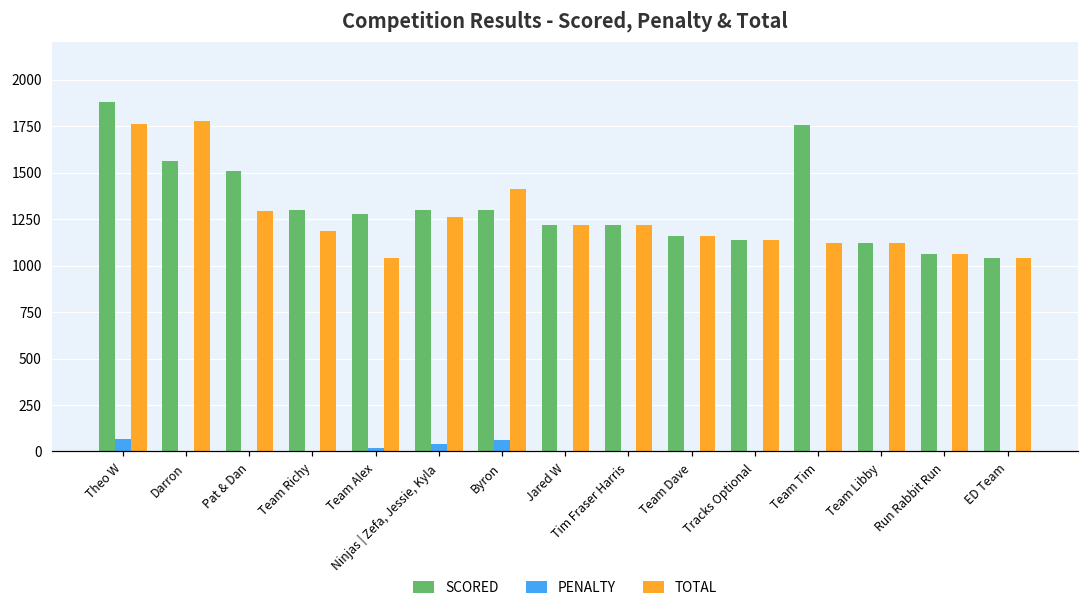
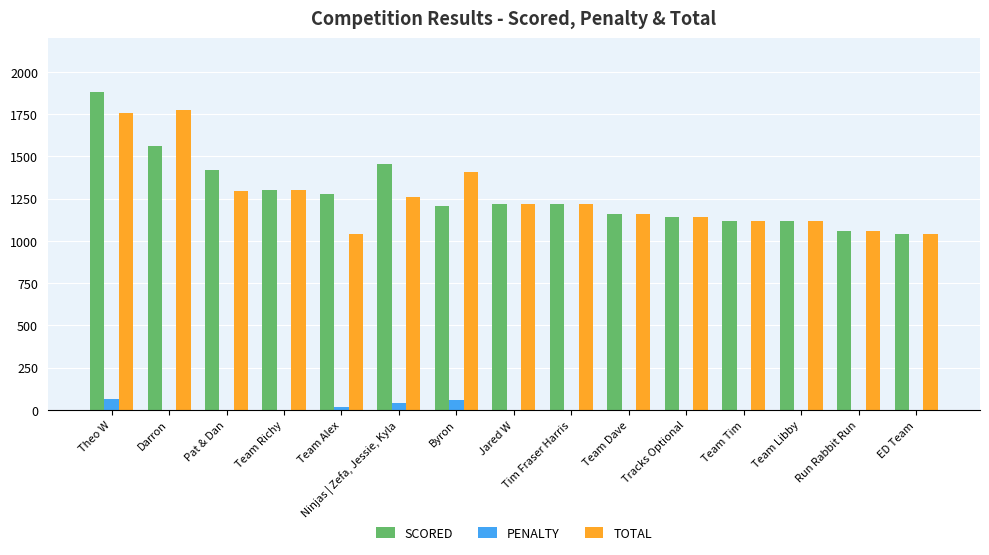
SCORED, Pat & Dan: 1510 -> 1420
TOTAL, Team Richy: 1190 -> 1300
SCORED, Ninjas | Zefa, Jessie, Kyla: 1300 -> 1450
SCORED, Byron: 1300 -> 1210
SCORED, Team Tim: 1750 -> 1120
